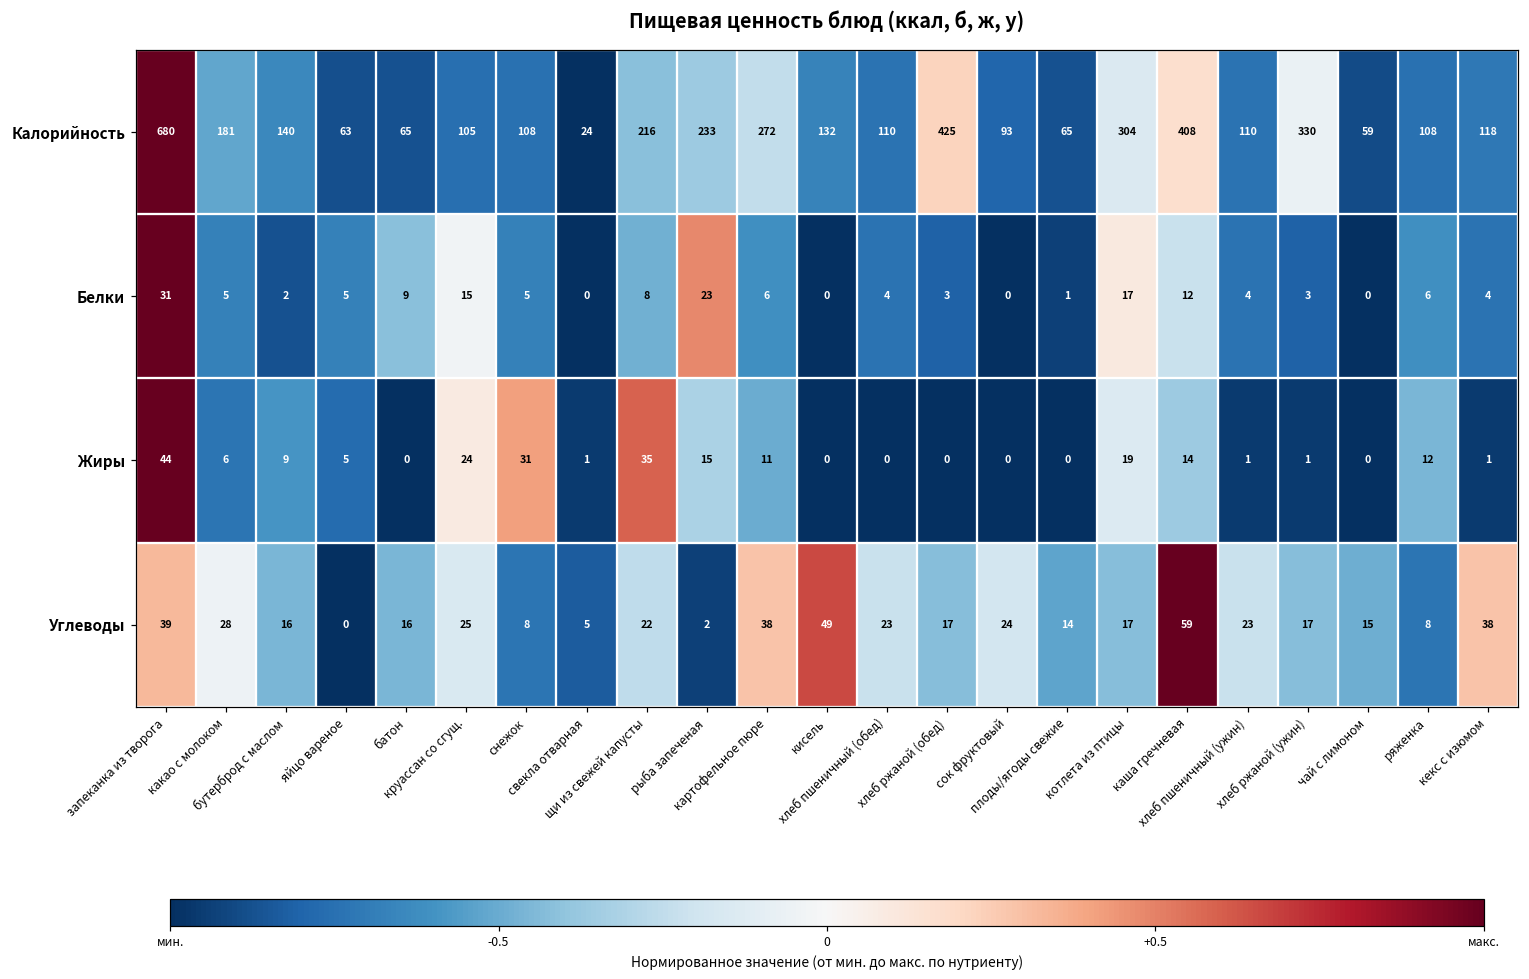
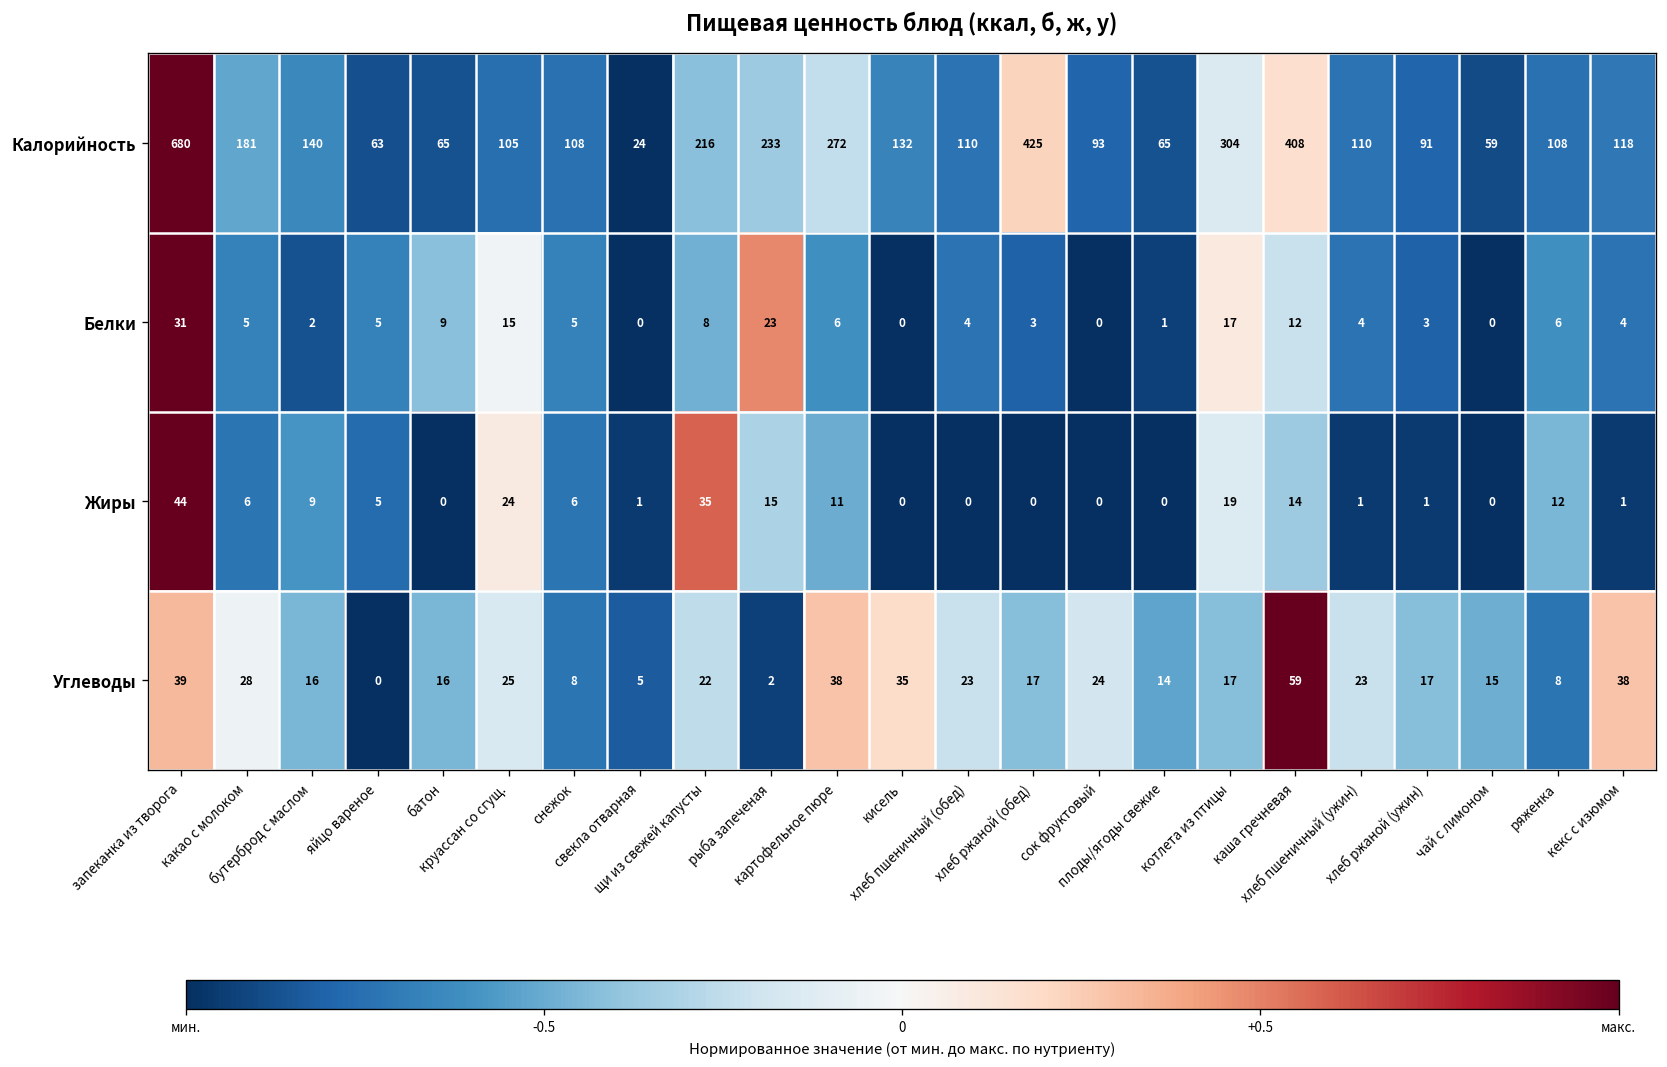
Калорийность, хлеб ржаной (ужин): 330 -> 91
Жиры, снежок: 31 -> 6
Углеводы, кисель: 49 -> 35
